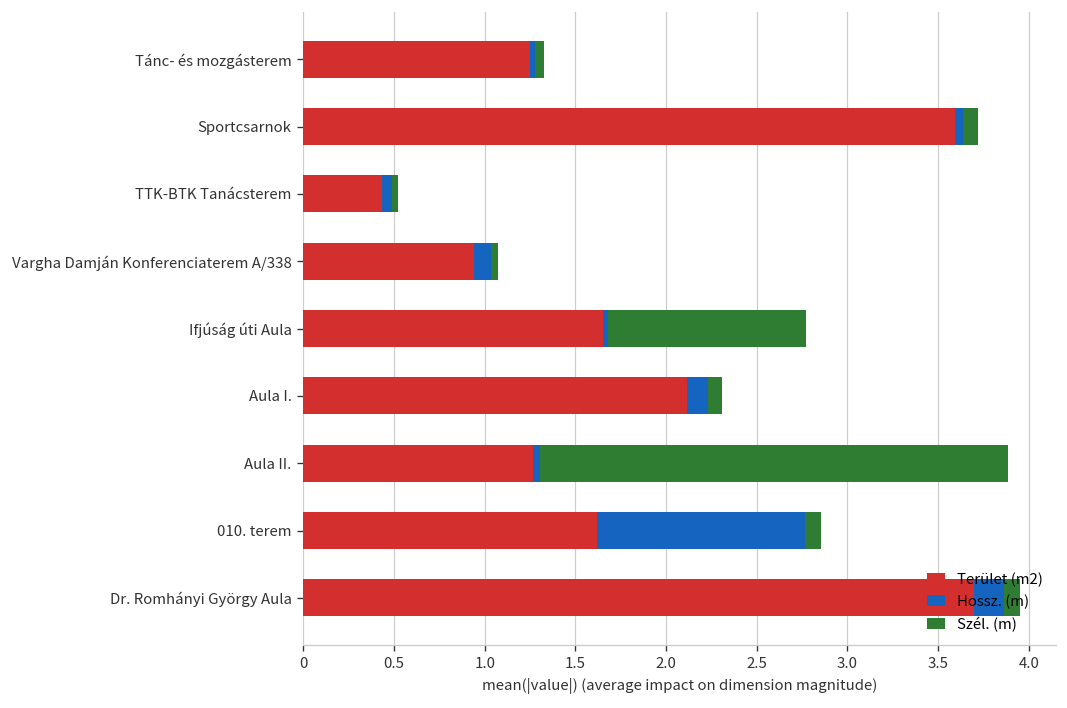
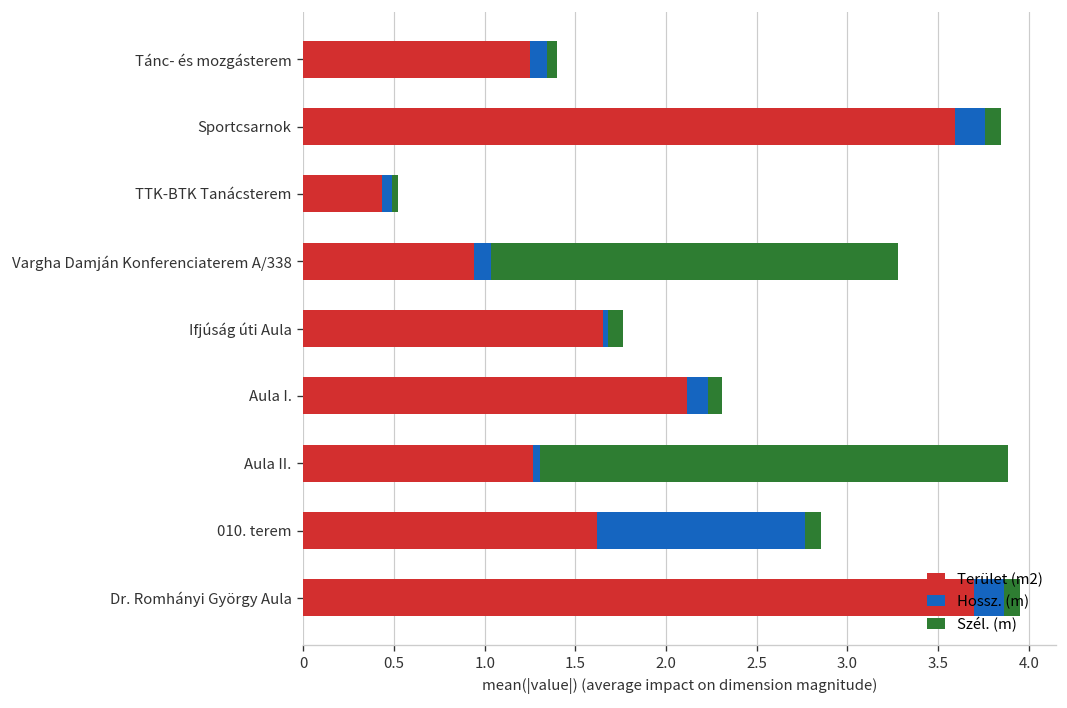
Hossz. (m), Tánc- és mozgásterem: 0.03 -> 0.10
Hossz. (m), Sportcsarnok: 0.04 -> 0.17
Szél. (m), Vargha Damján Konferenciaterem A/338: 0.04 -> 2.24
Szél. (m), Ifjúság úti Aula: 1.09 -> 0.08
